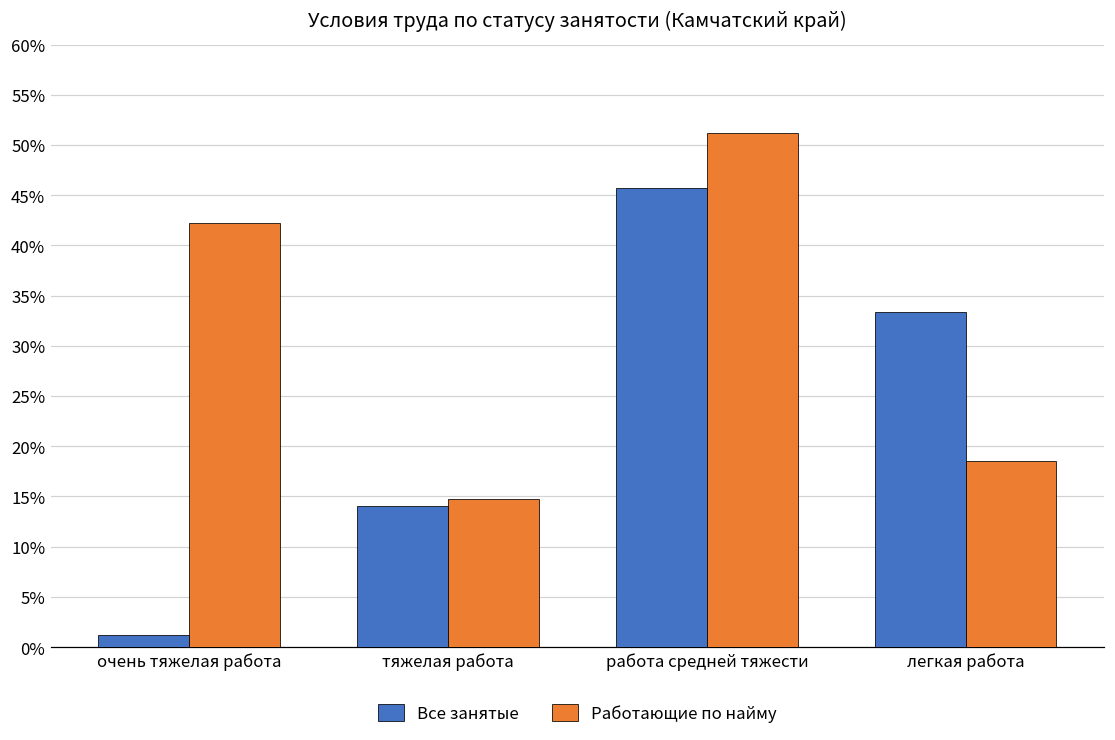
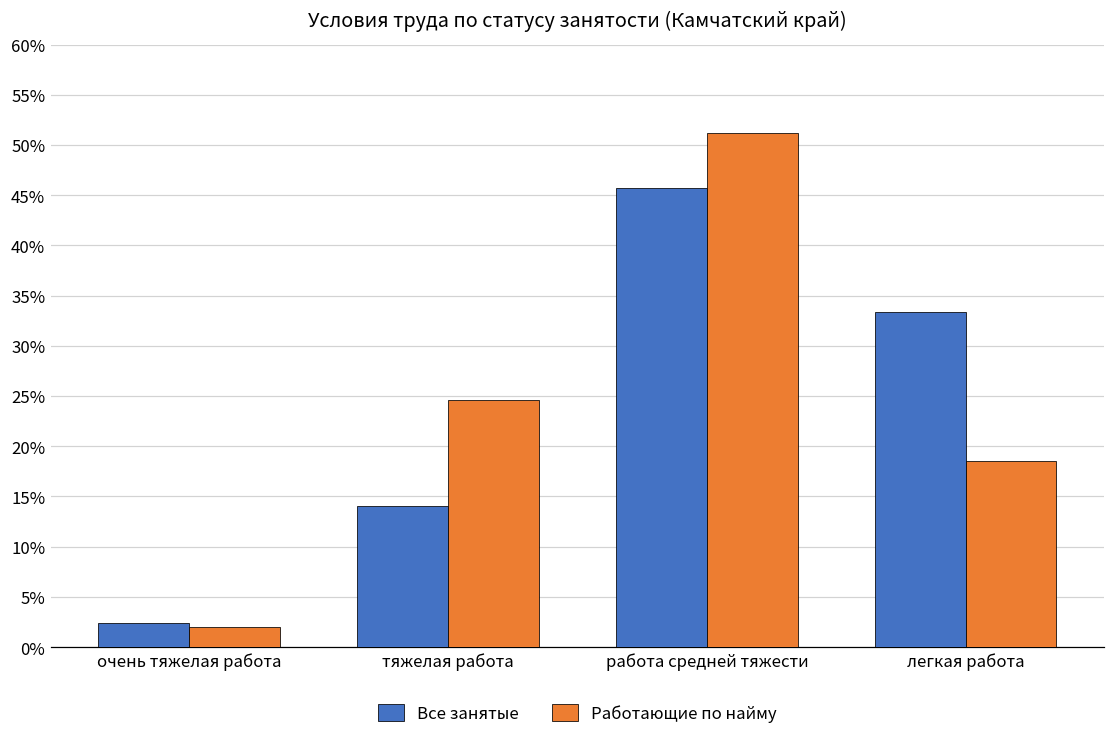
Все занятые, очень тяжелая работа: 1% -> 2%
Работающие по найму, очень тяжелая работа: 42% -> 2%
Работающие по найму, тяжелая работа: 15% -> 25%
